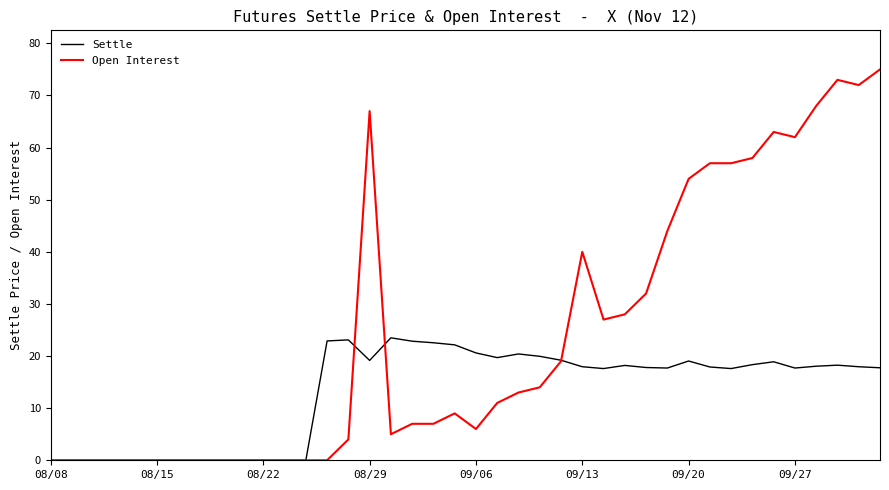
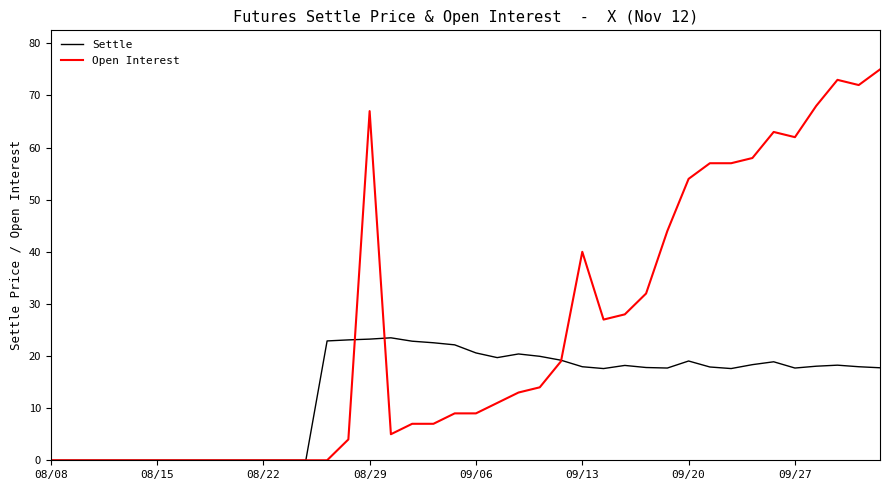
Settle, 08/29: 19 -> 23
Open Interest, 09/06: 6 -> 9
